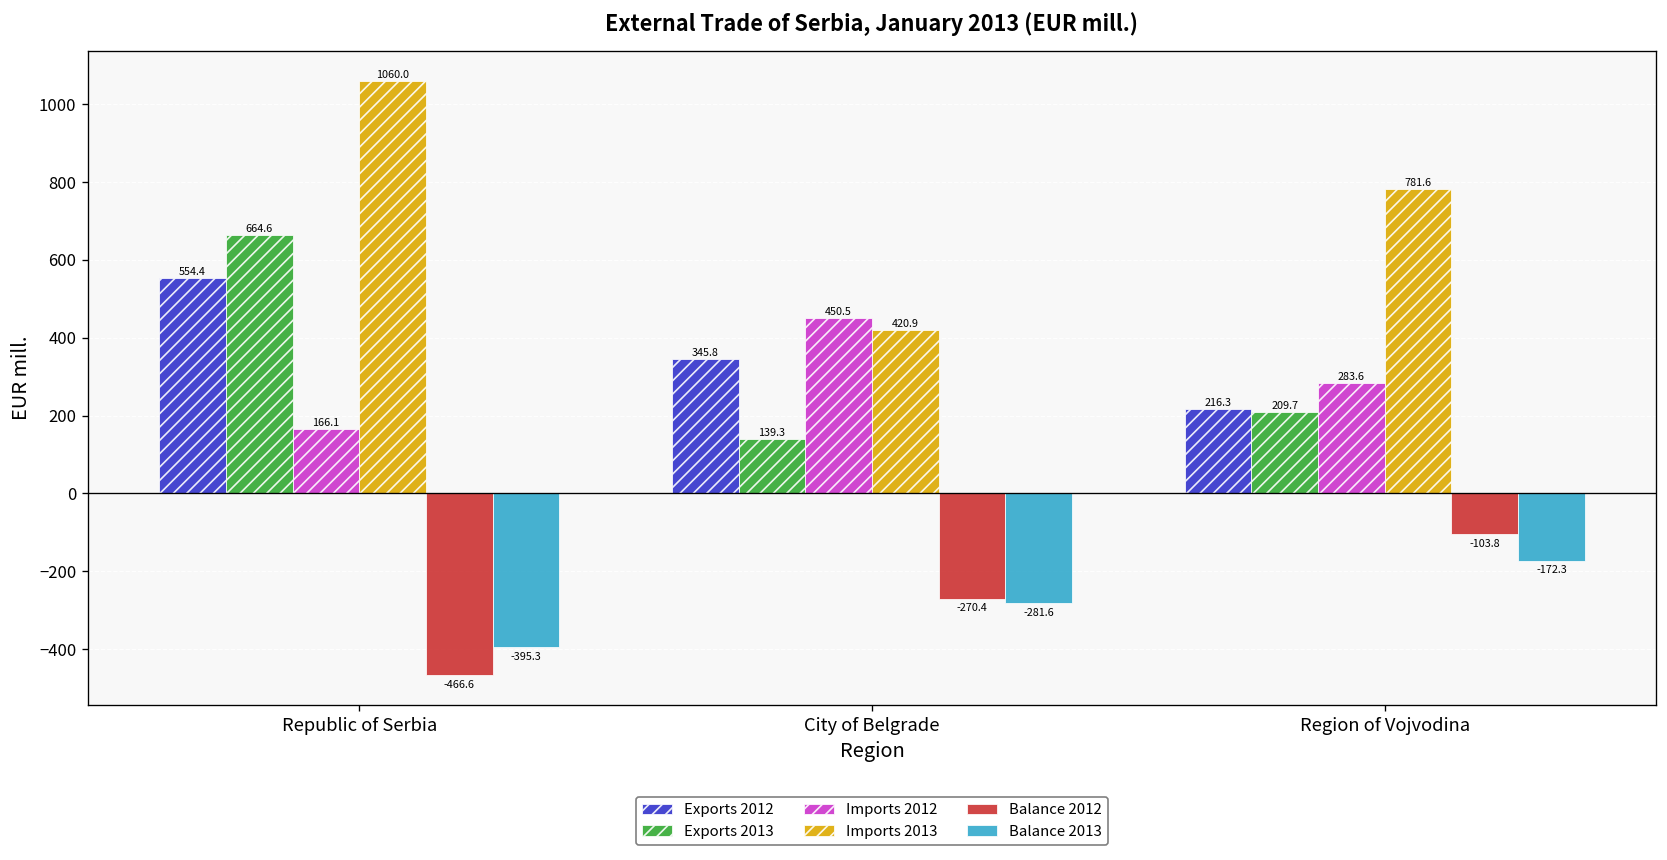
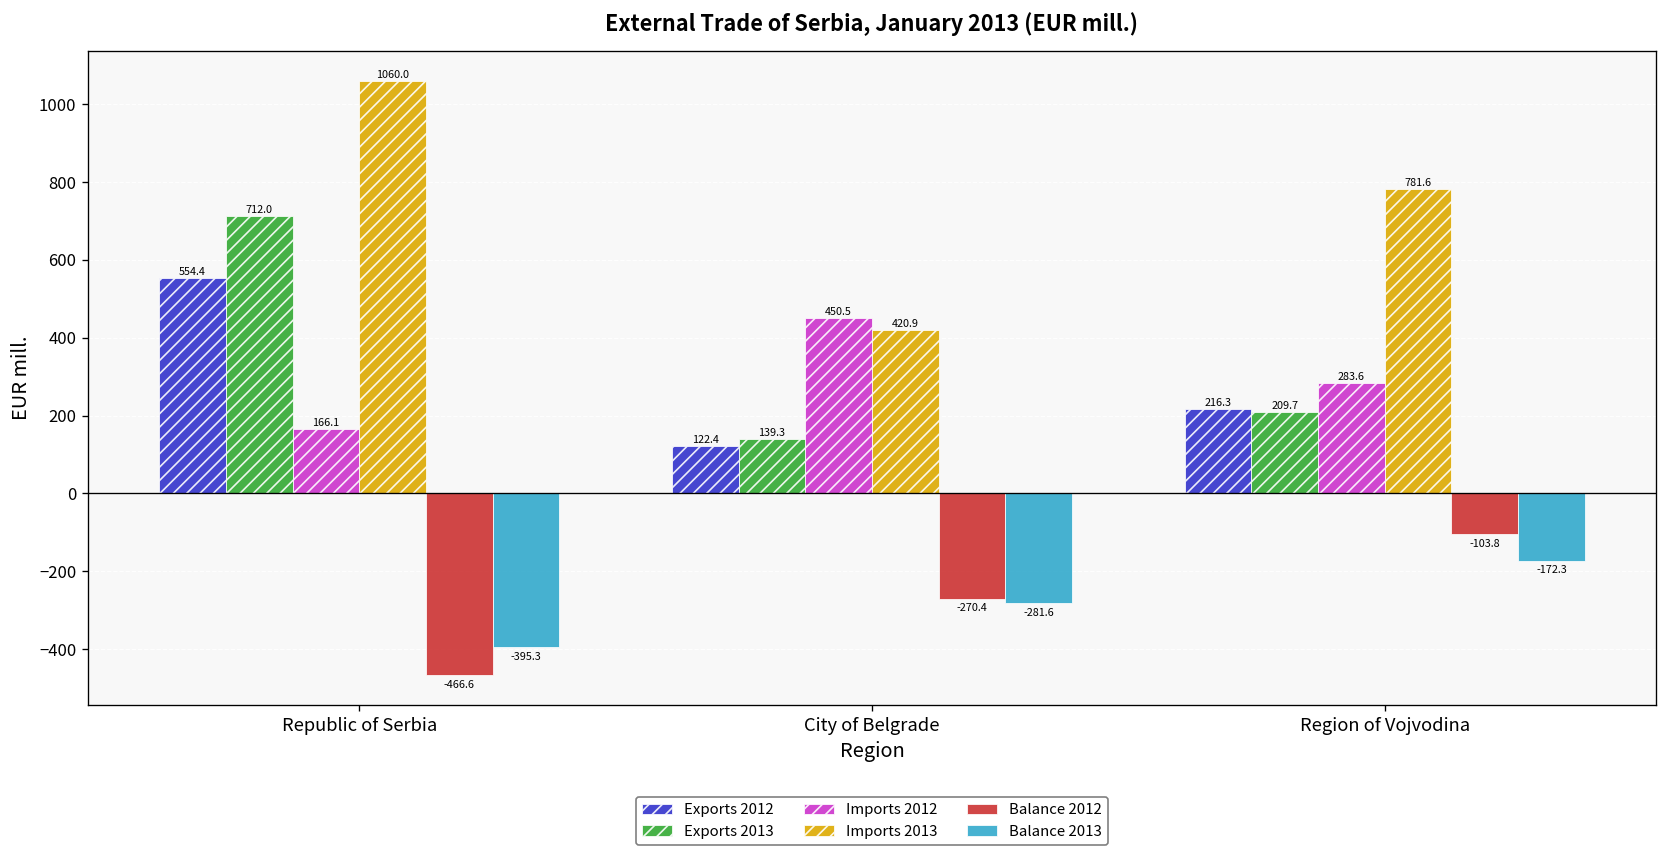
Exports 2013, Republic of Serbia: 664.6 -> 712.0
Exports 2012, City of Belgrade: 345.8 -> 122.4
